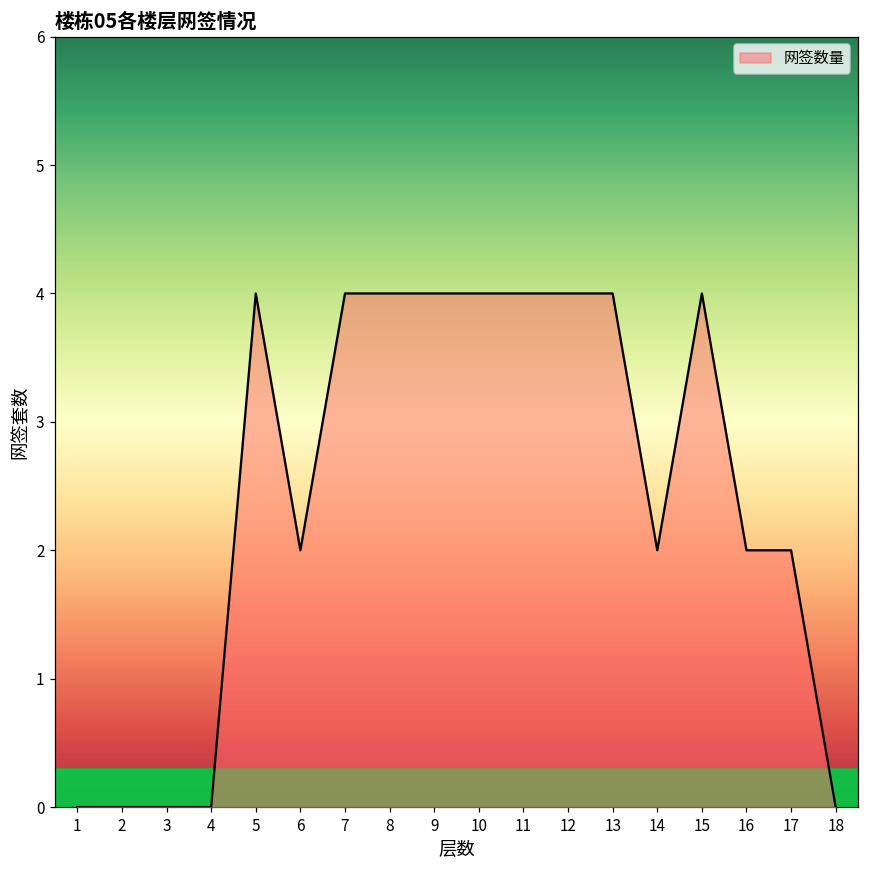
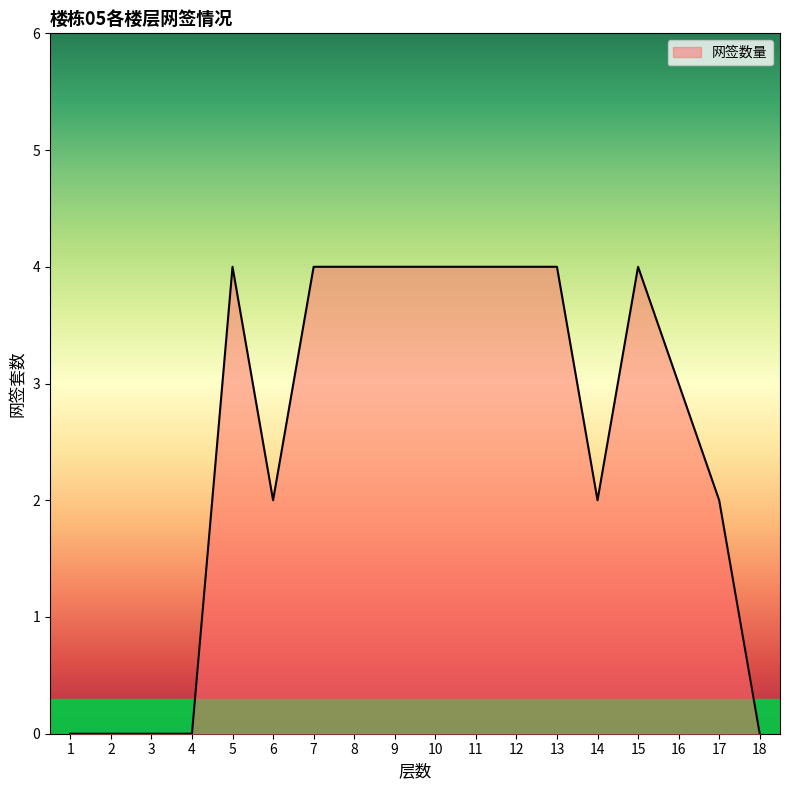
16: 2 -> 3
